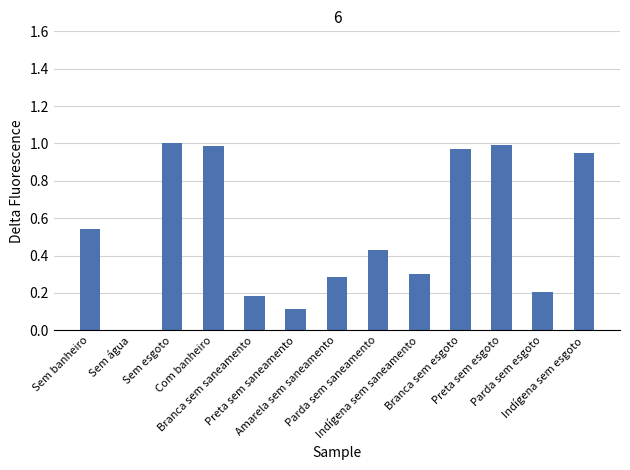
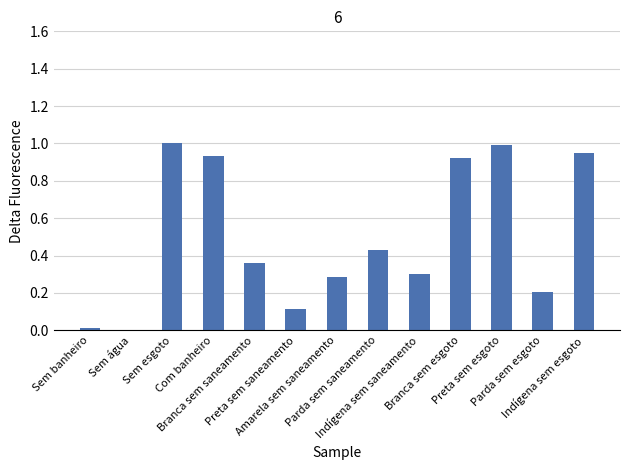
Sem banheiro: 0.54 -> 0.02
Com banheiro: 0.98 -> 0.93
Branca sem saneamento: 0.19 -> 0.36
Branca sem esgoto: 0.97 -> 0.92
